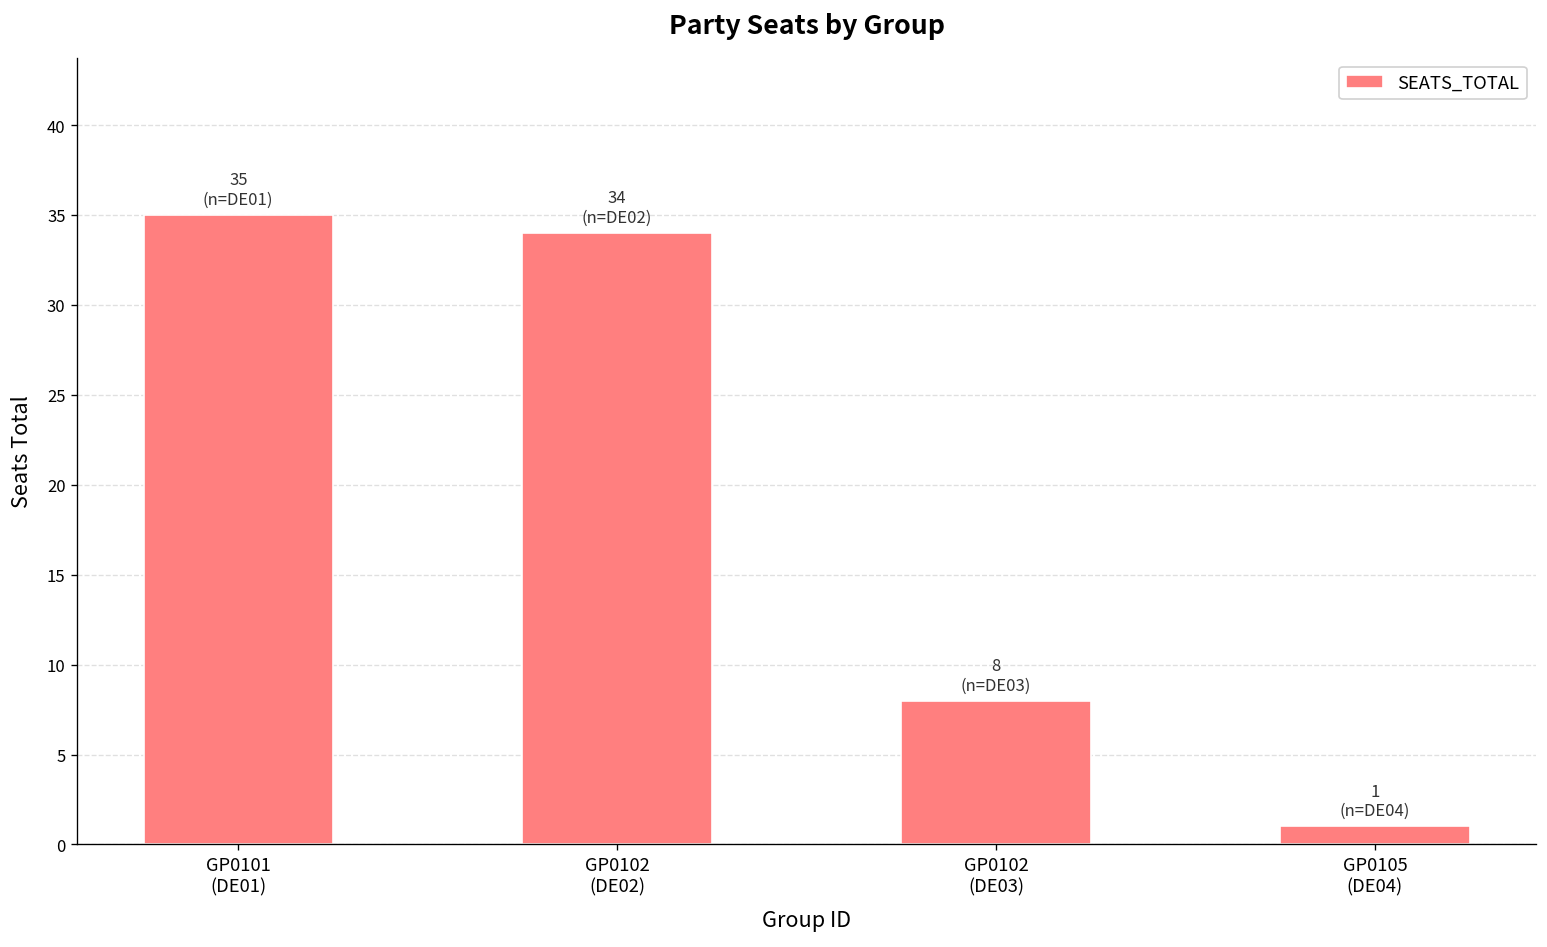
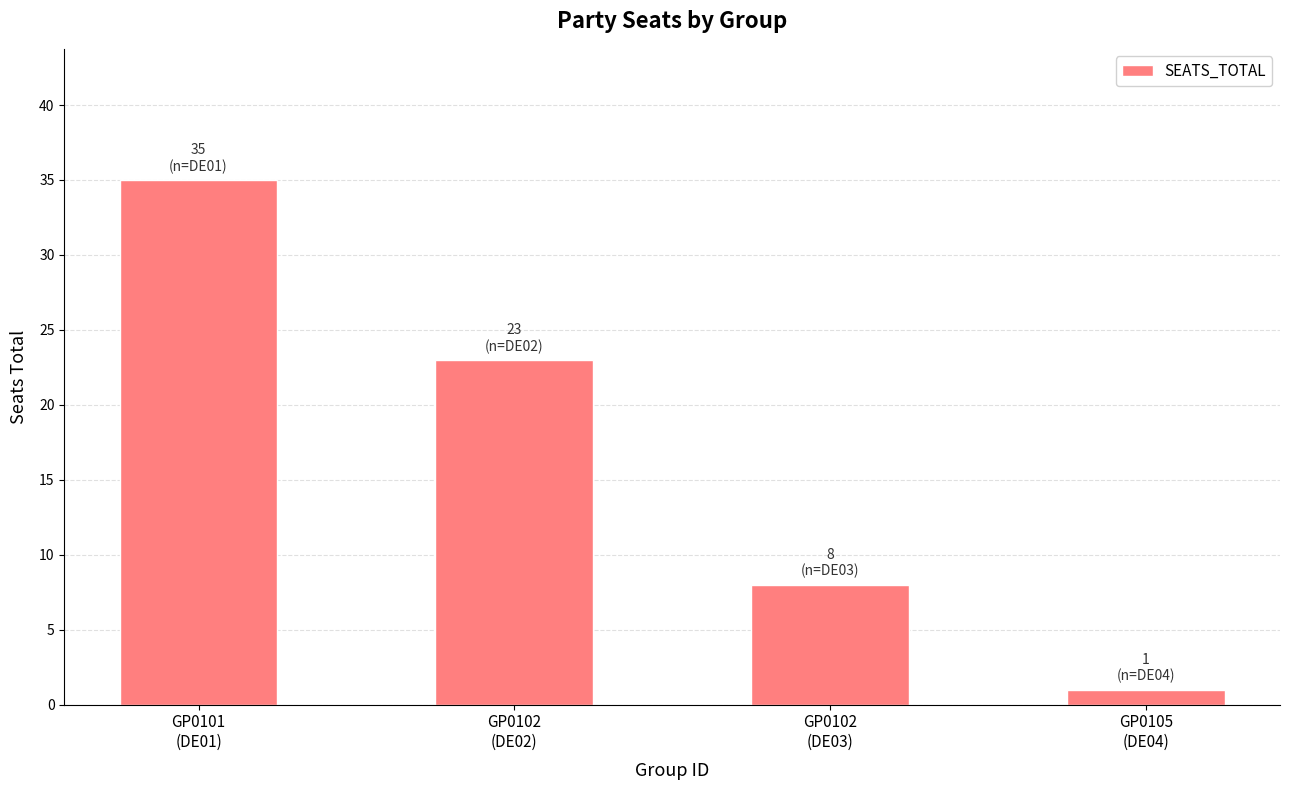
GP0102 (DE02): 34 -> 23
